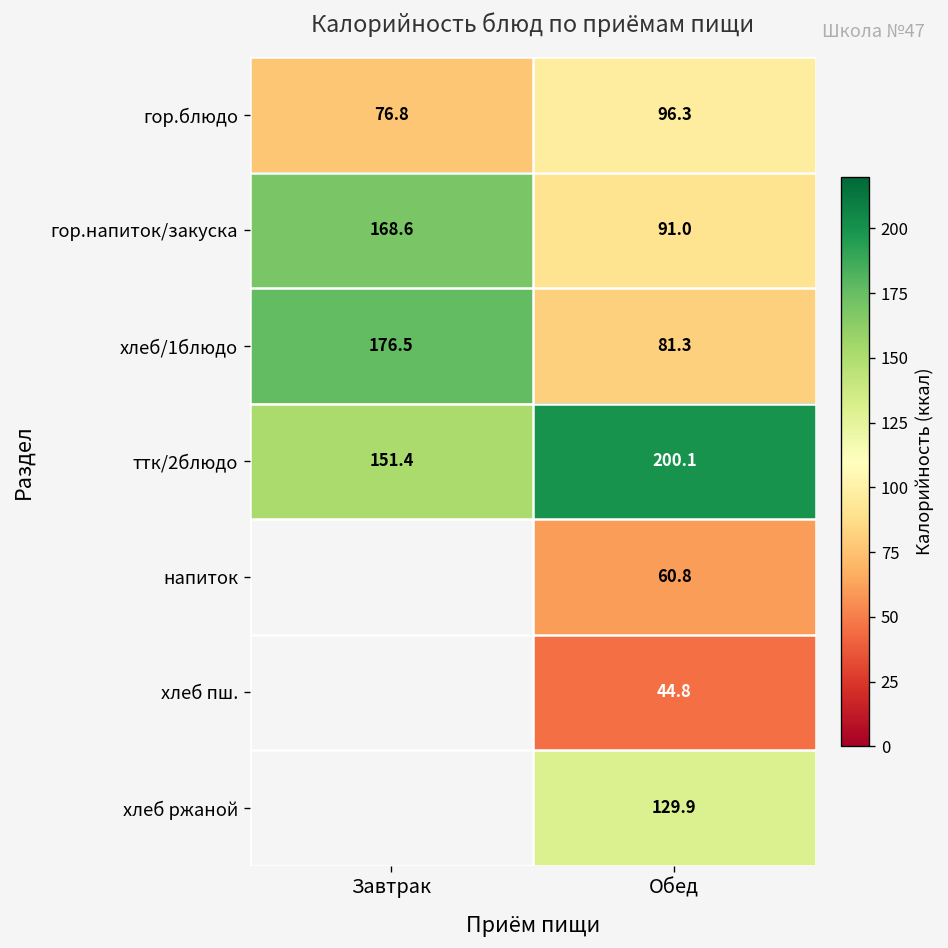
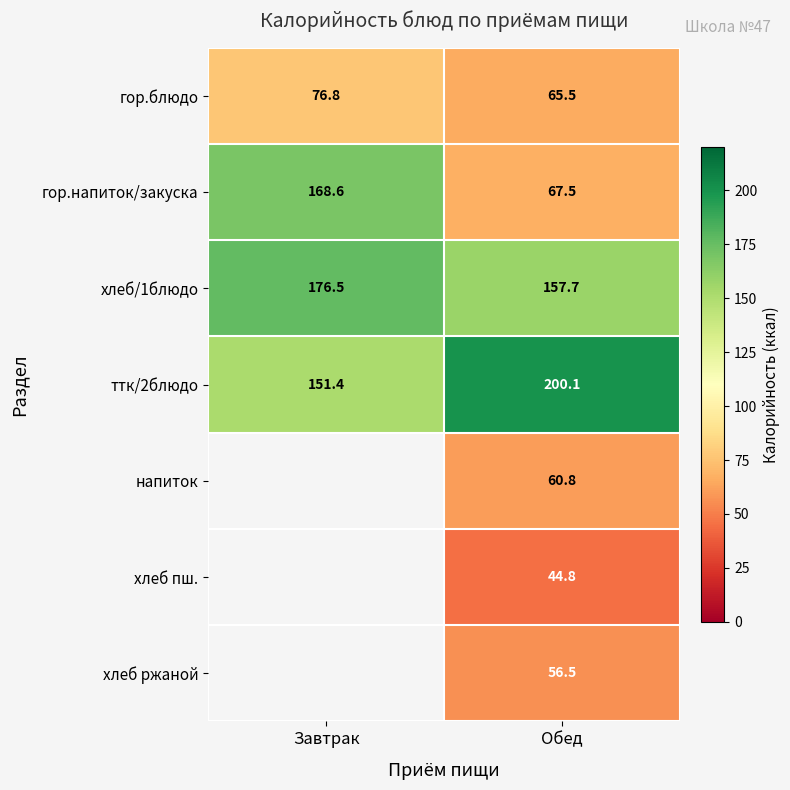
гор.блюдо, Обед: 96.3 -> 65.5
гор.напиток/закуска, Обед: 91.0 -> 67.5
хлеб/1блюдо, Обед: 81.3 -> 157.7
хлеб ржаной, Обед: 129.9 -> 56.5
